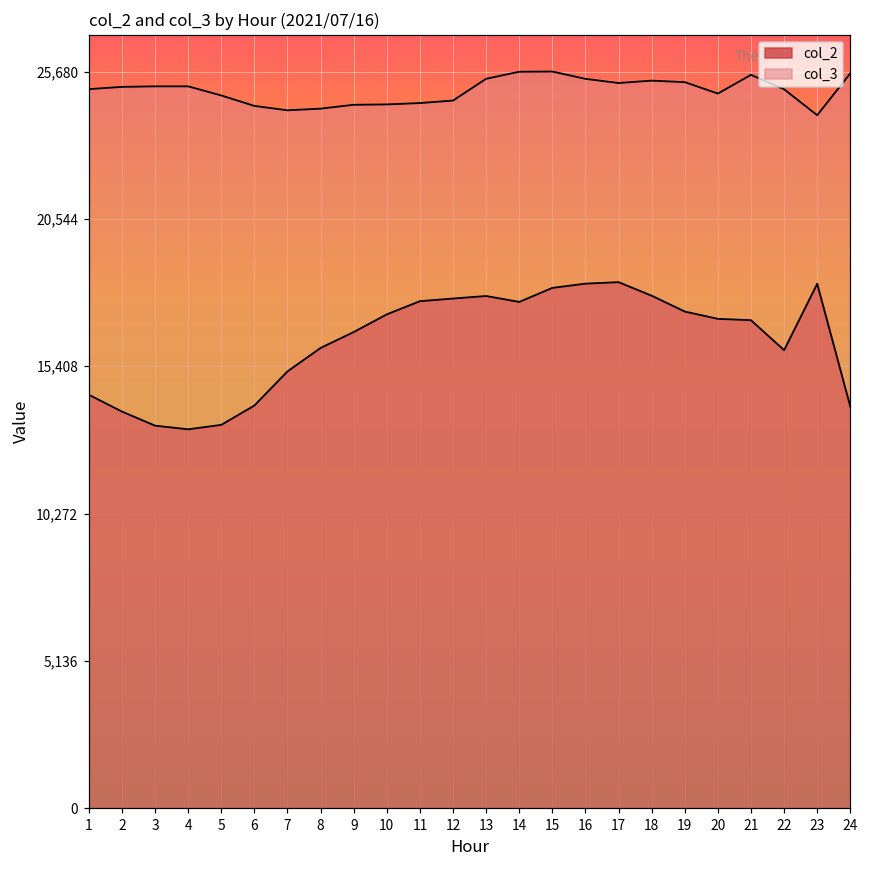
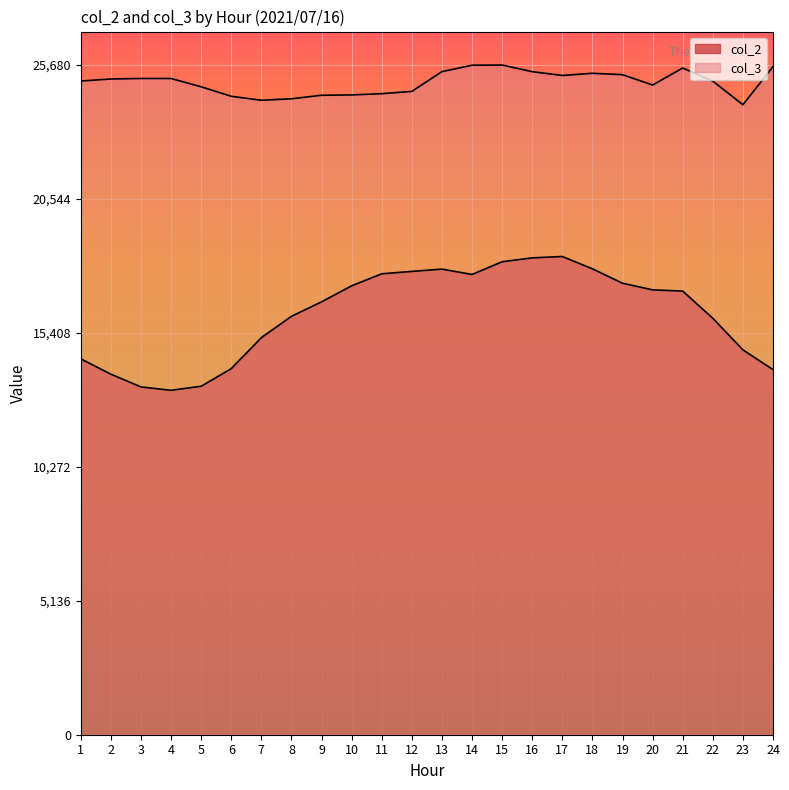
col_2, 23: 18,300 -> 14,800
